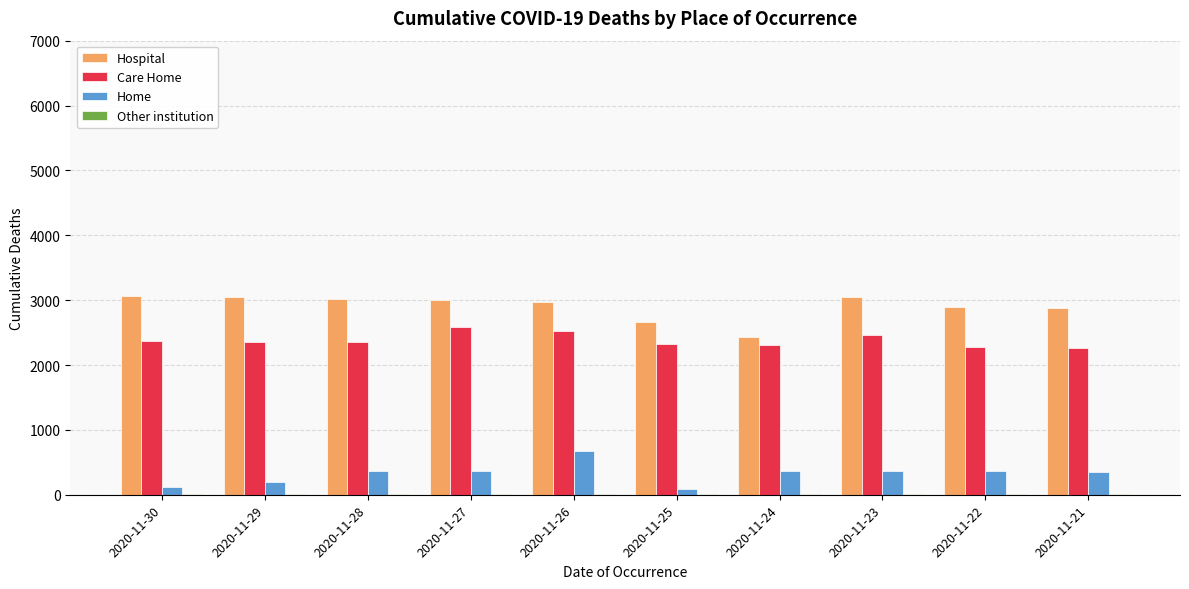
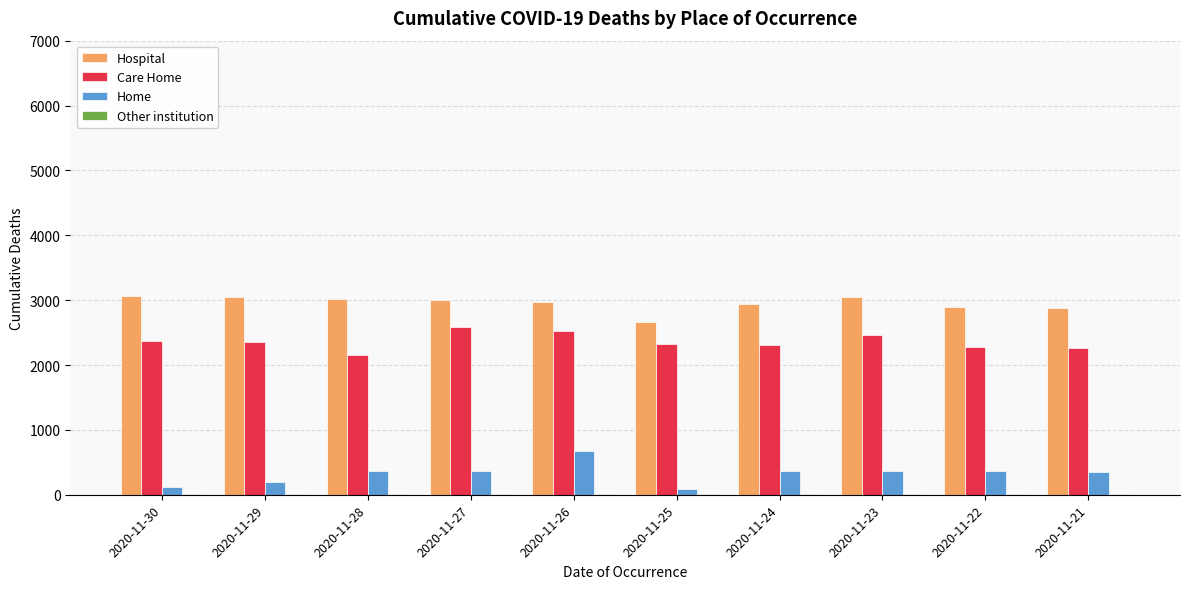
Care Home, 2020-11-28: 2400 -> 2200
Hospital, 2020-11-24: 2400 -> 2900
